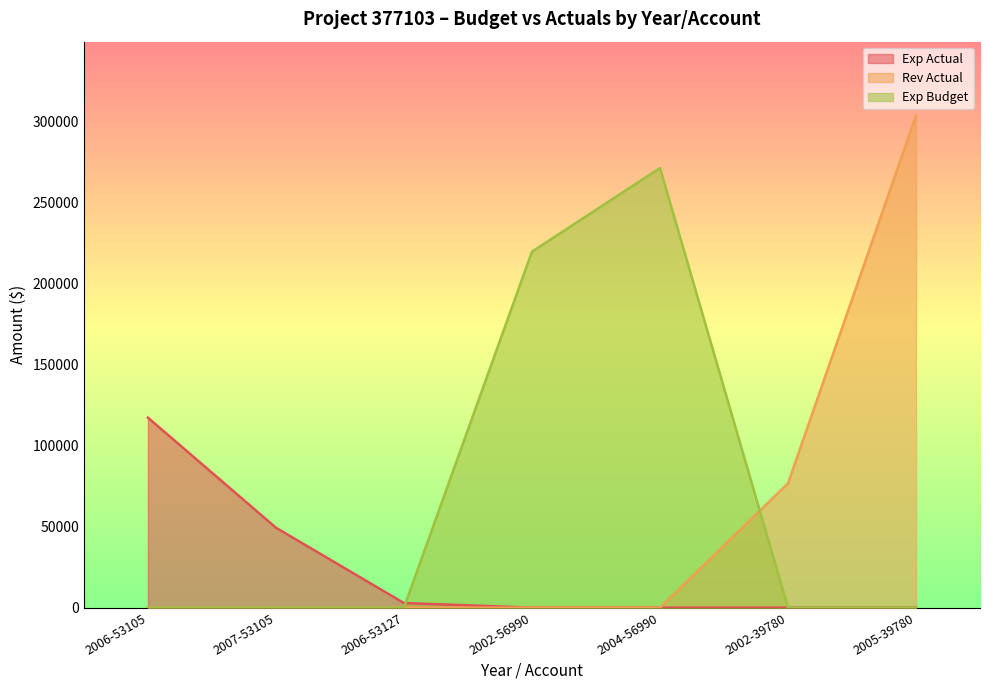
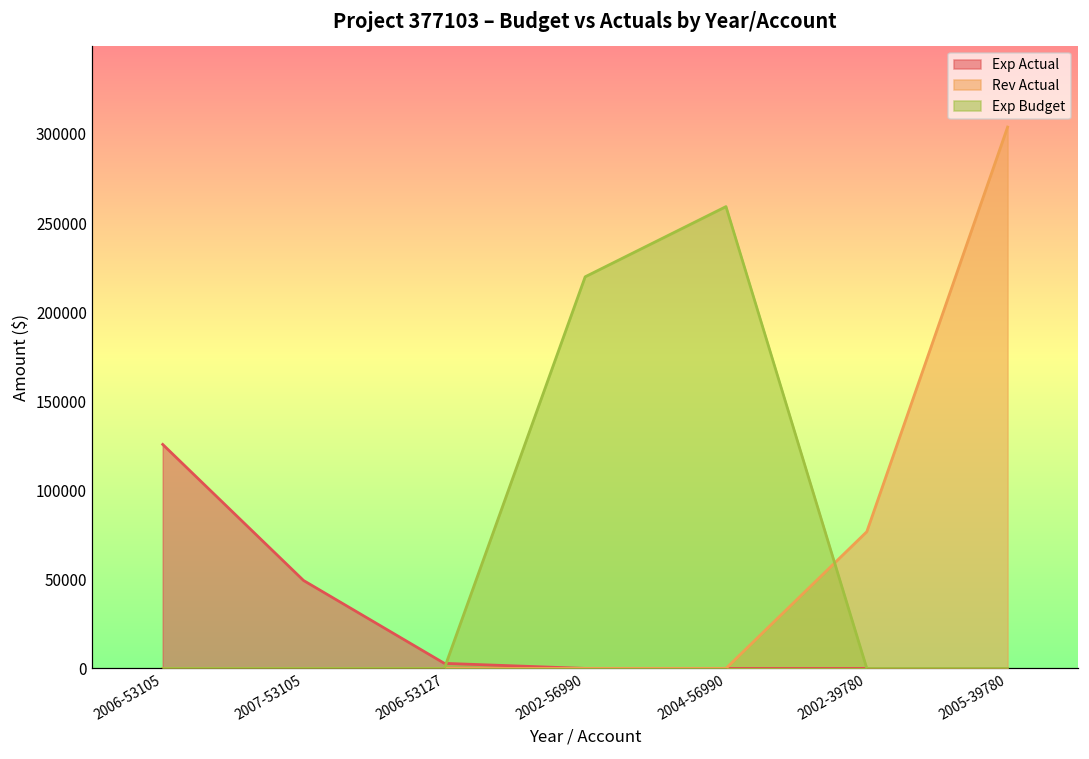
Exp Actual, 2006-53105: 117000 -> 126000
Exp Budget, 2004-56990: 271000 -> 259000
